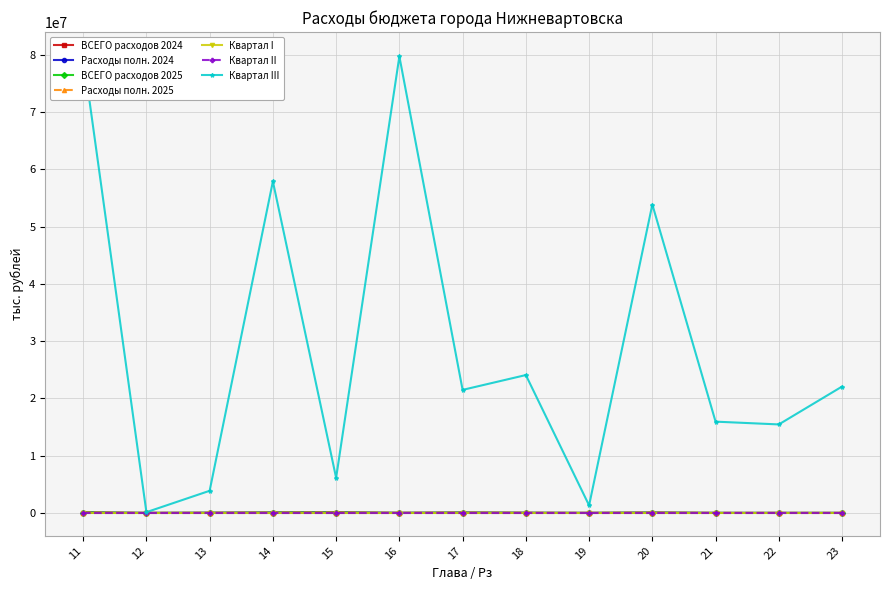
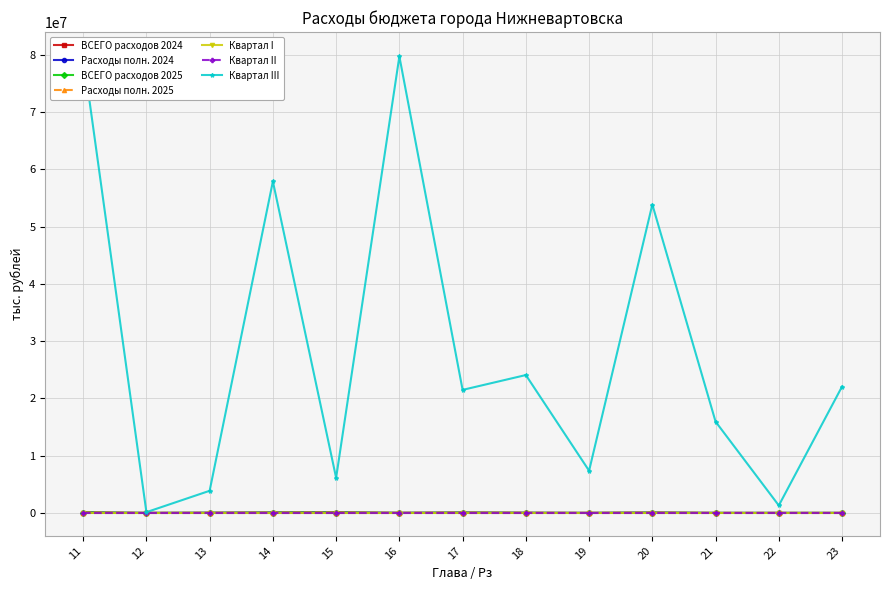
Квартал III, 19: 1000000 -> 7000000
Квартал III, 22: 15000000 -> 1000000
